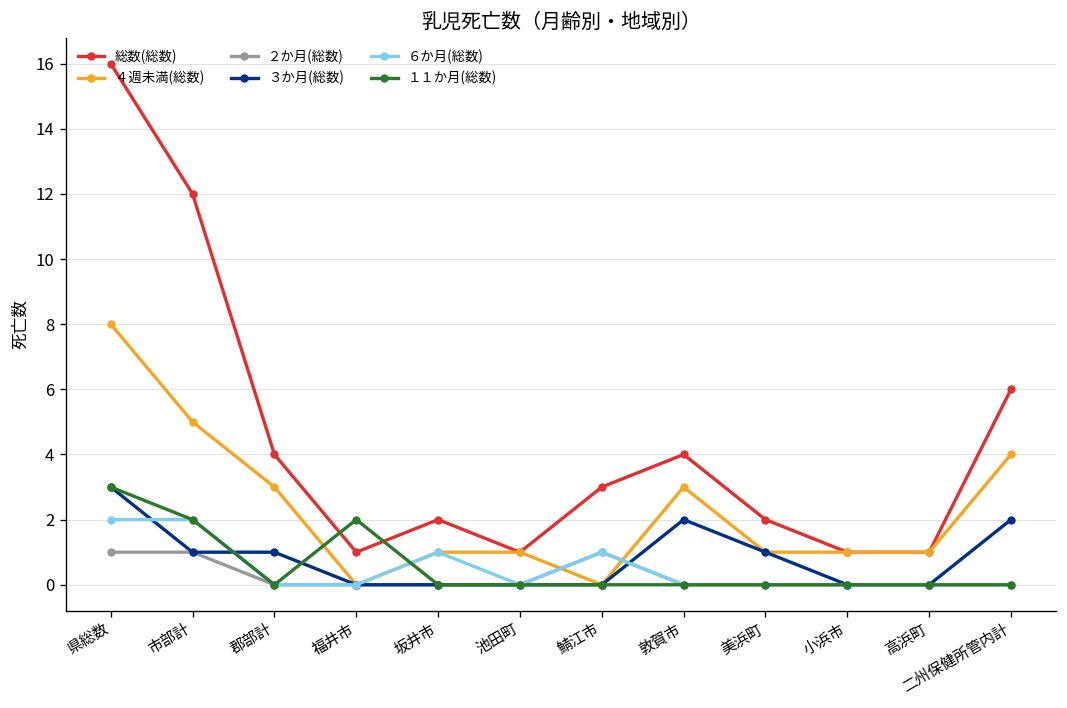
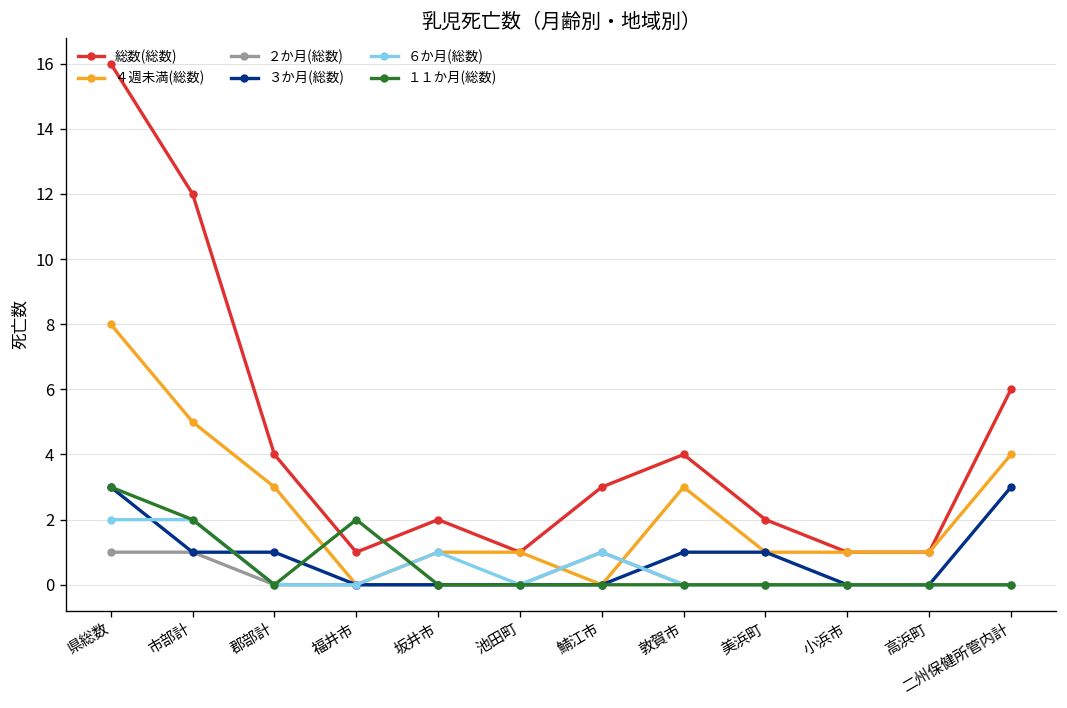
３か月(総数), 敦賀市: 2 -> 1
３か月(総数), 二州保健所管内計: 2 -> 3
